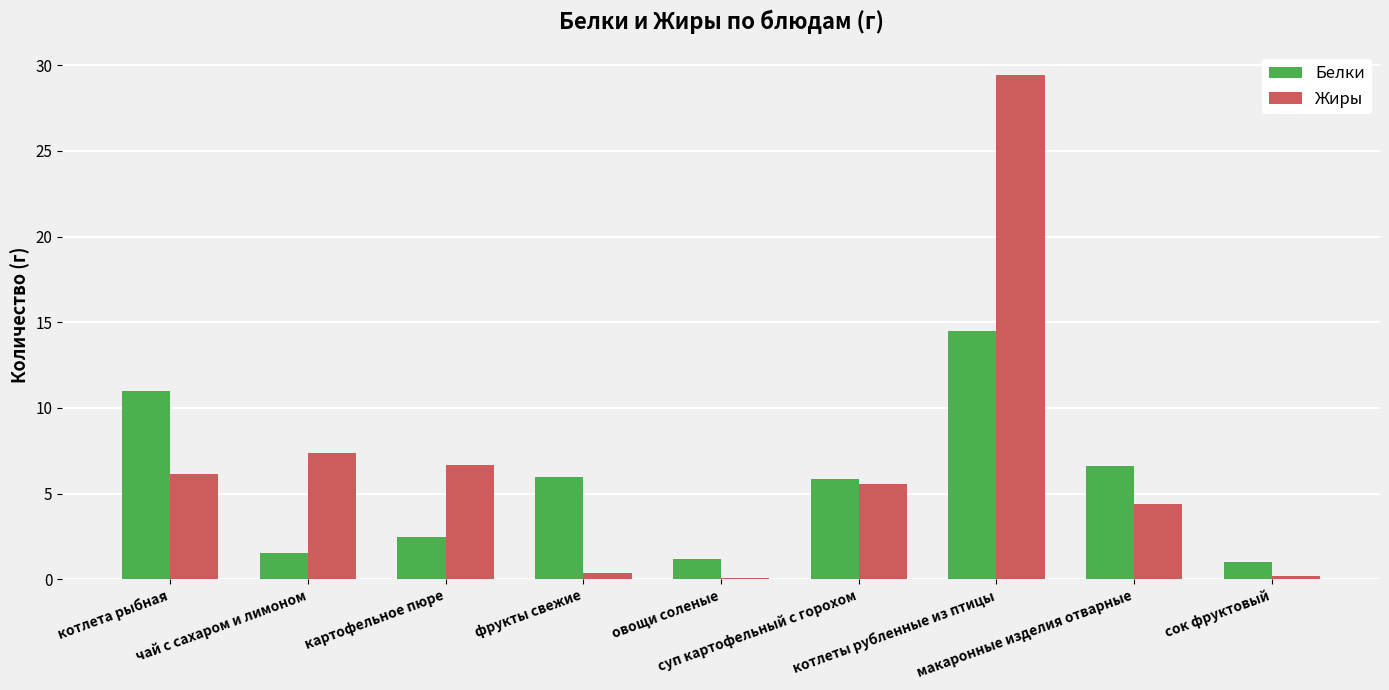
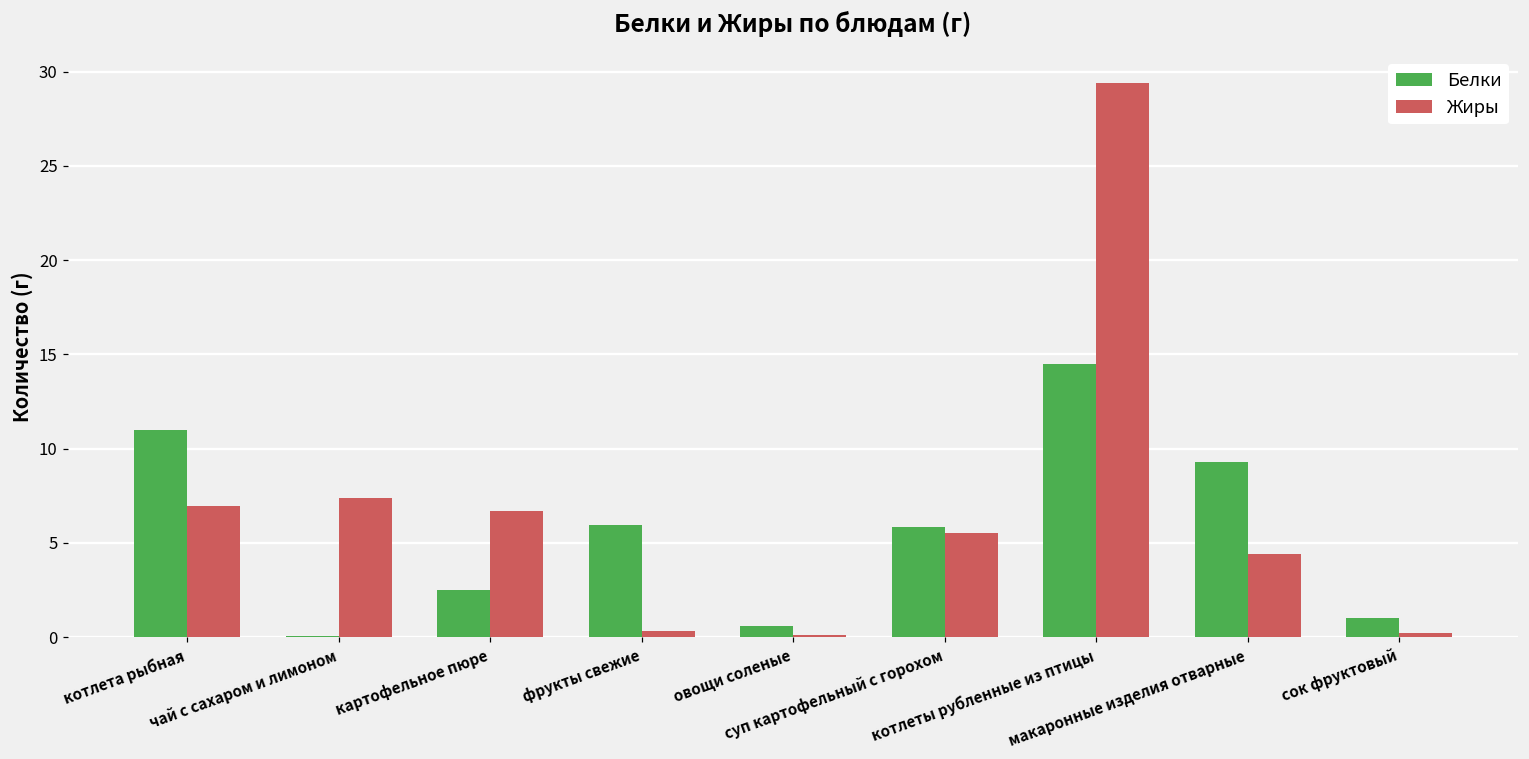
Жиры, котлета рыбная: 6.2 -> 7.0
Белки, чай с сахаром и лимоном: 1.6 -> 0.1
Белки, овощи соленые: 1.2 -> 0.6
Белки, макаронные изделия отварные: 6.6 -> 9.3
